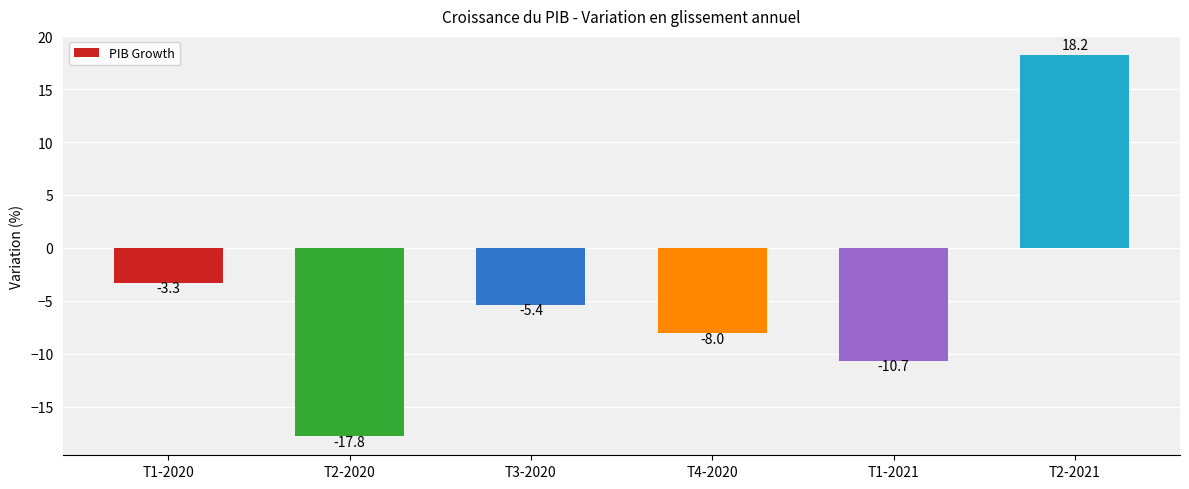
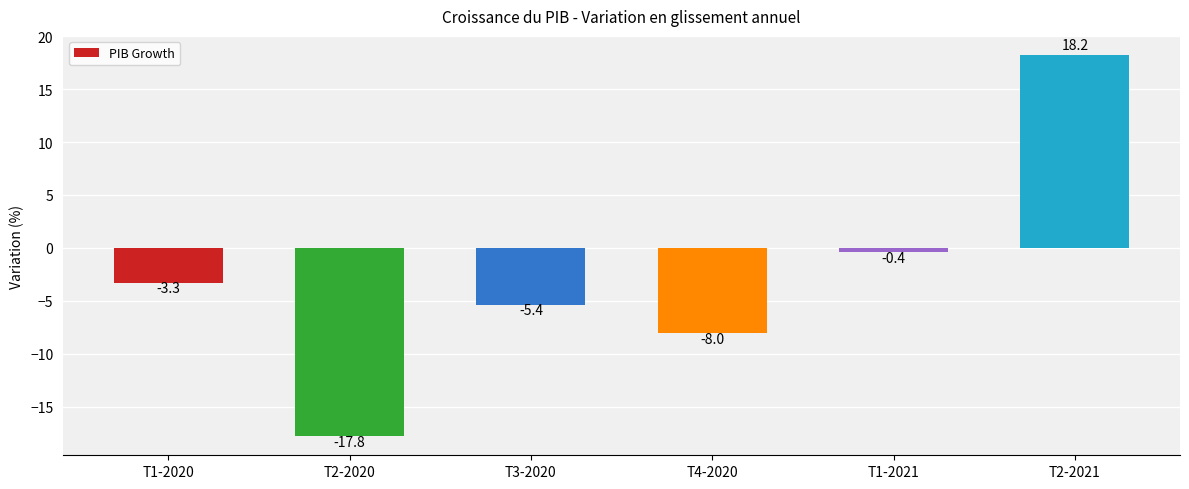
T1-2021: -10.7 -> -0.4
